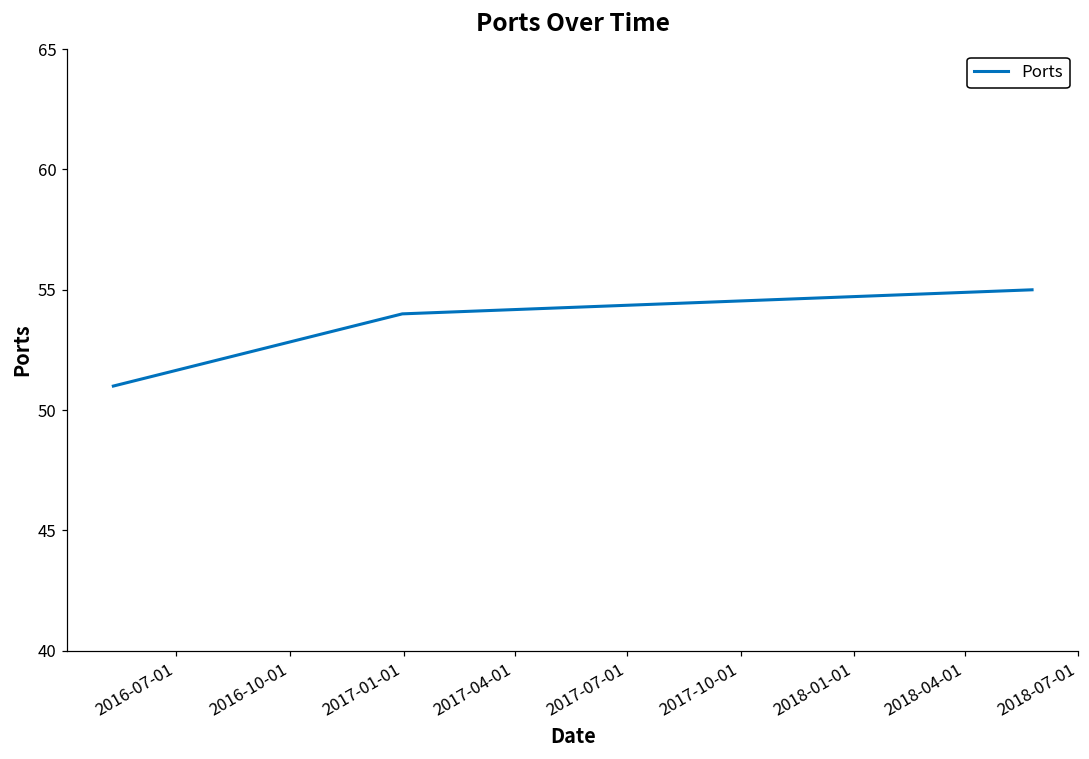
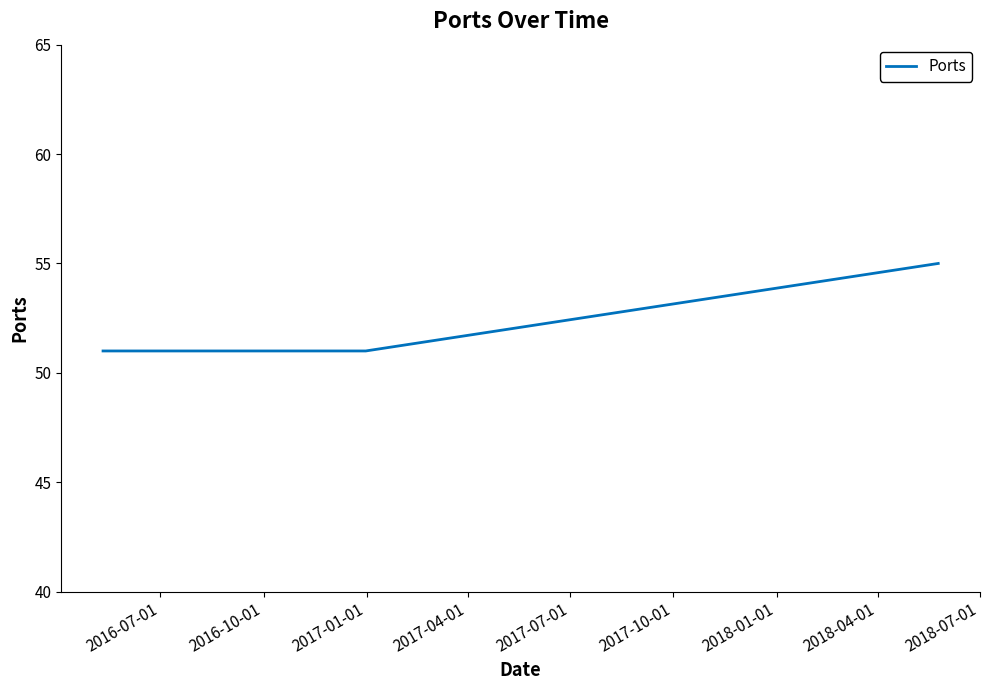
2017-01-01: 54 -> 51
